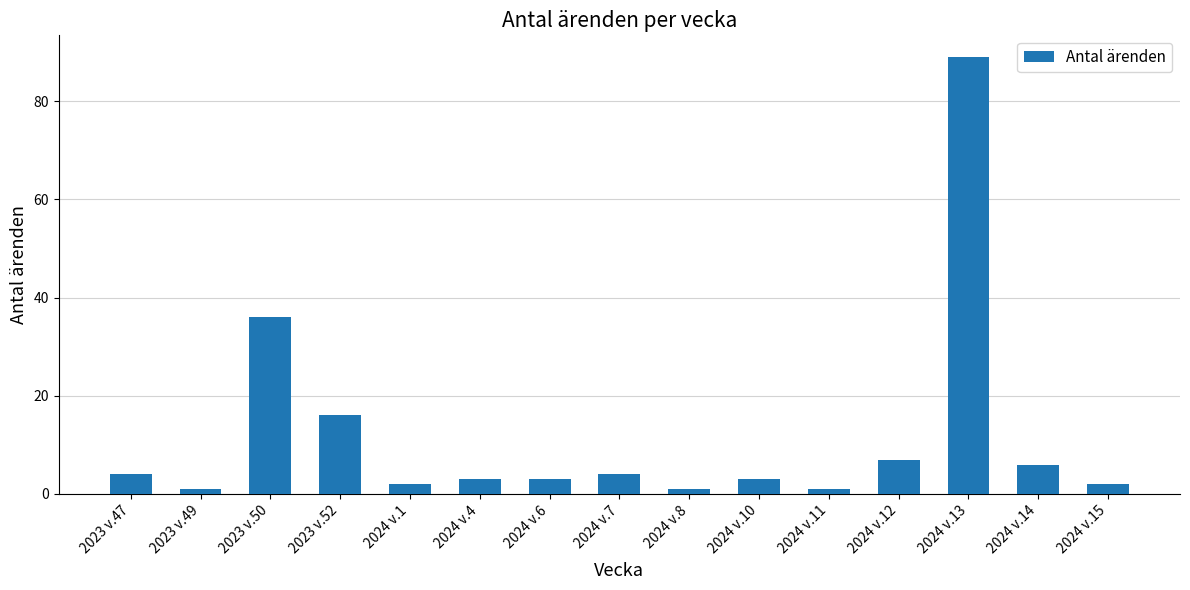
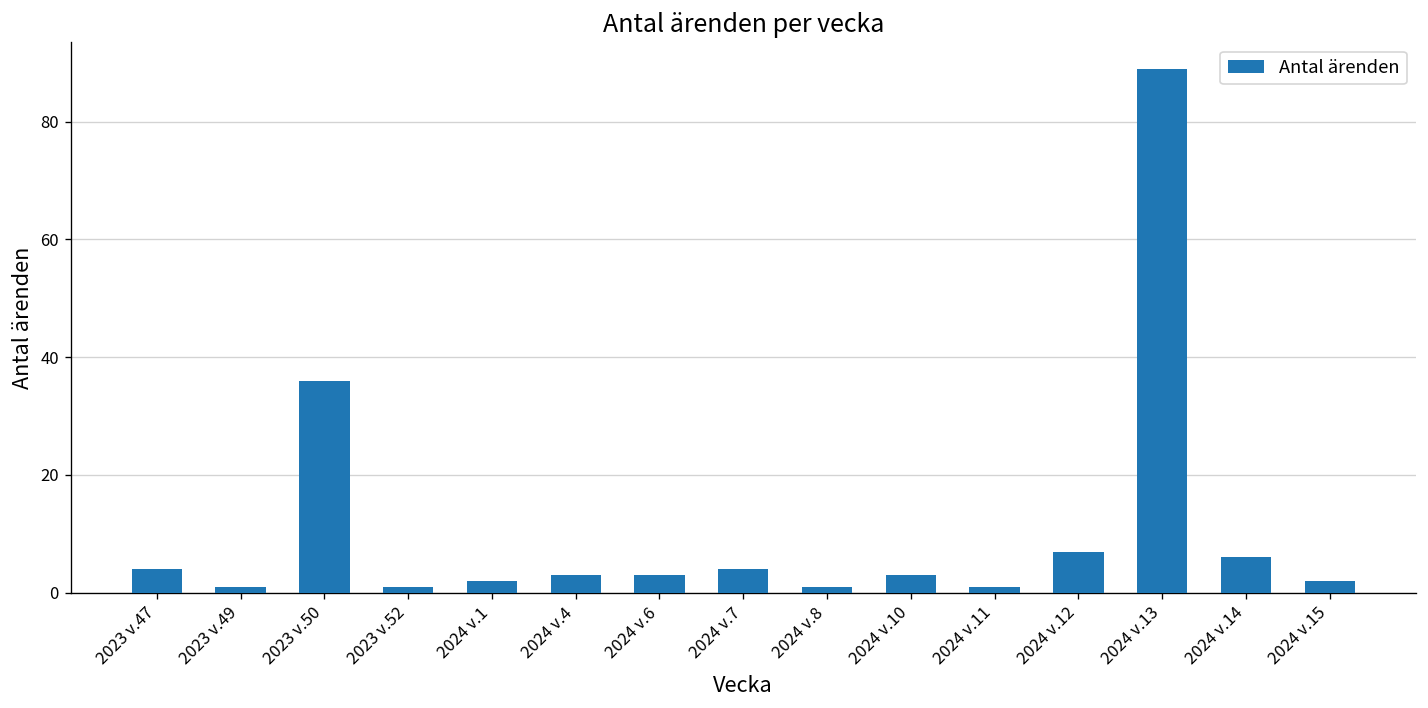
2023 v.52: 16 -> 1
